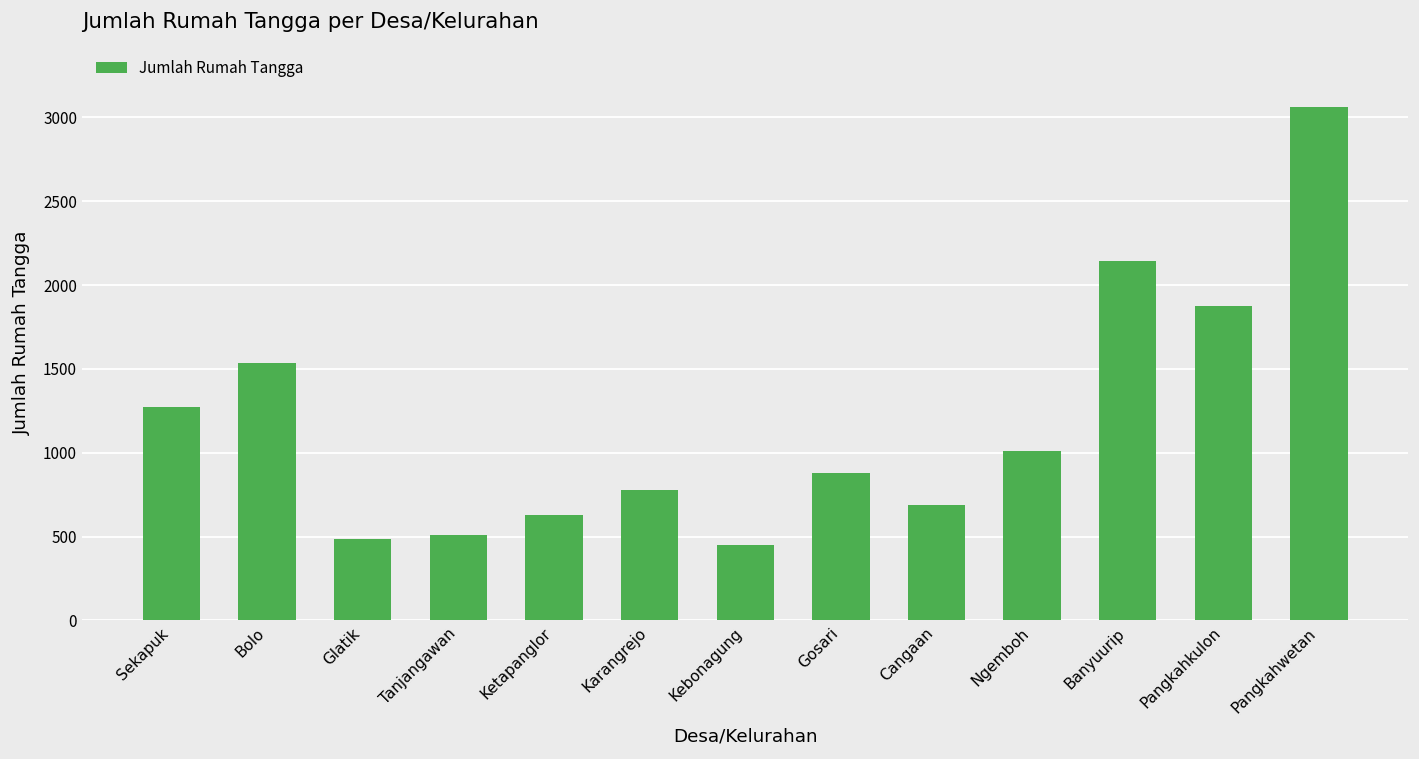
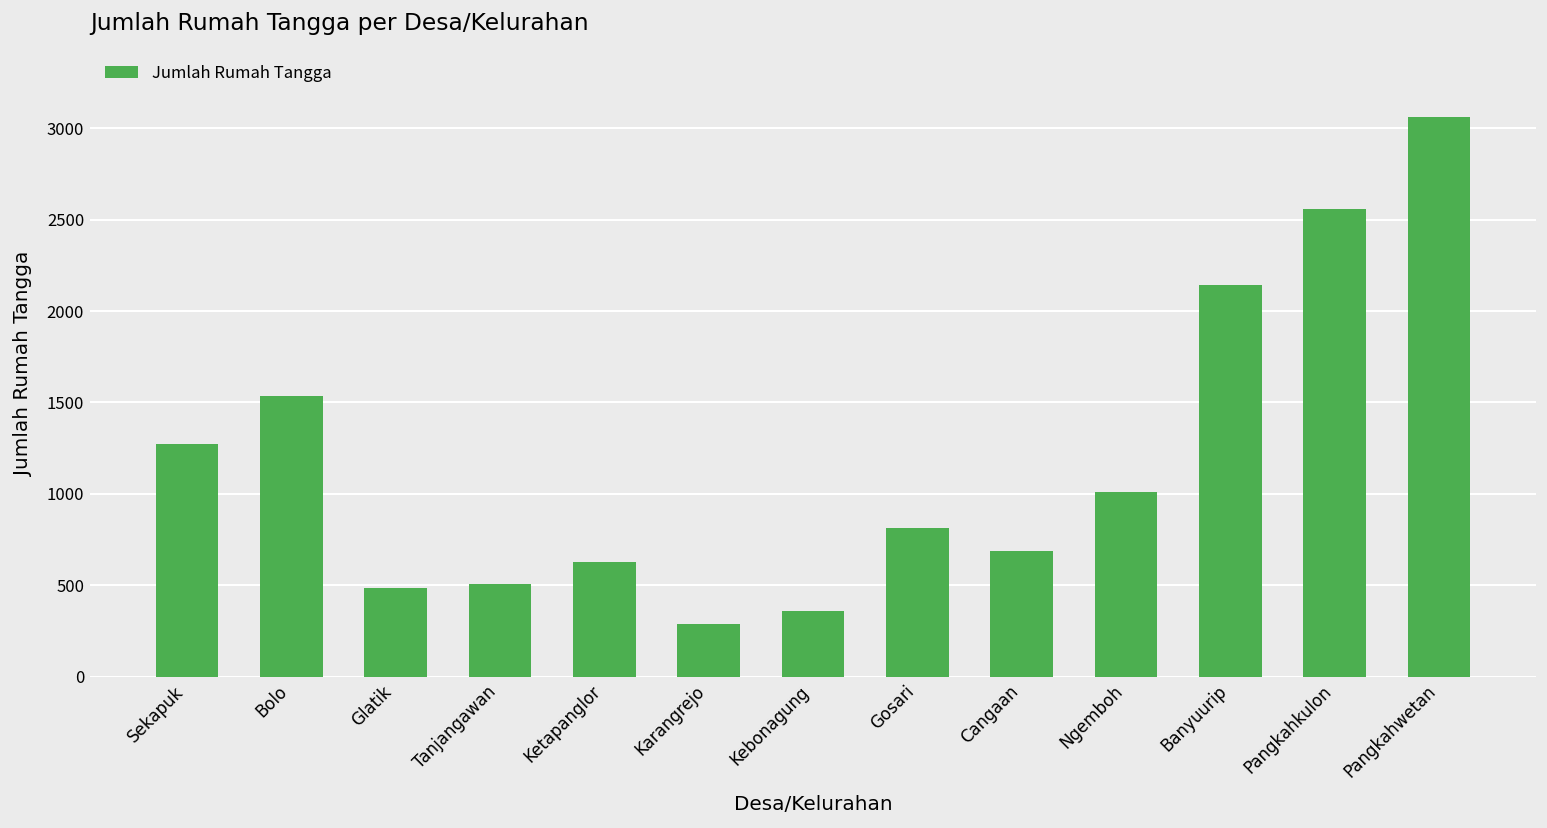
Karangrejo: 780 -> 290
Kebonagung: 450 -> 360
Gosari: 880 -> 810
Pangkahkulon: 1870 -> 2560
